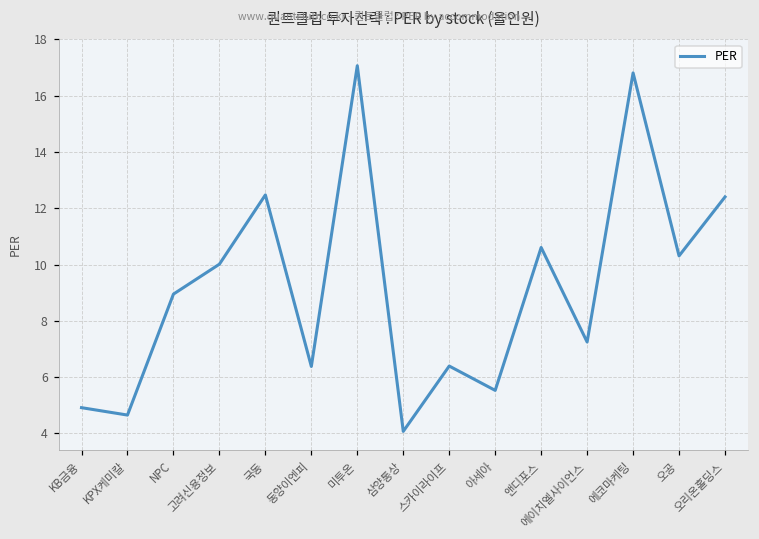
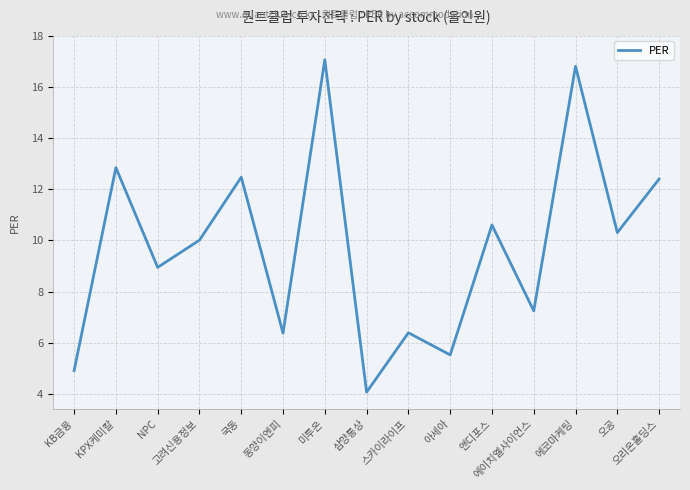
KPX케미칼: 4.6 -> 12.8
